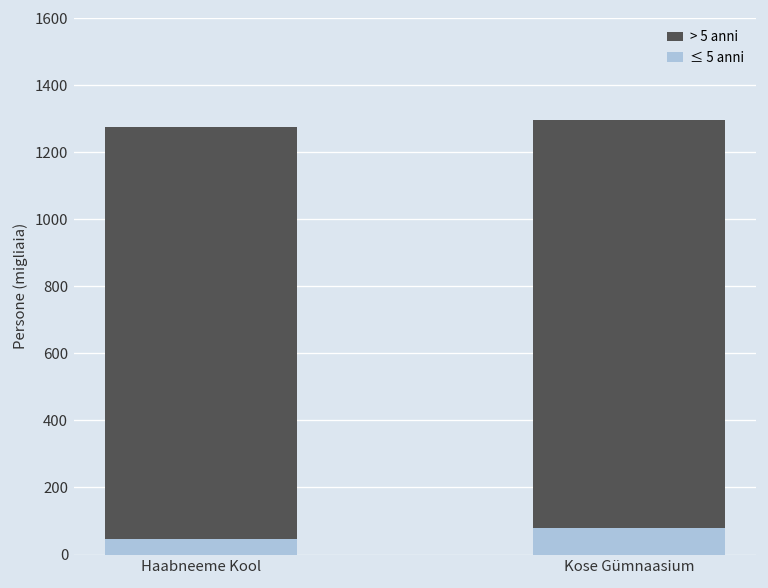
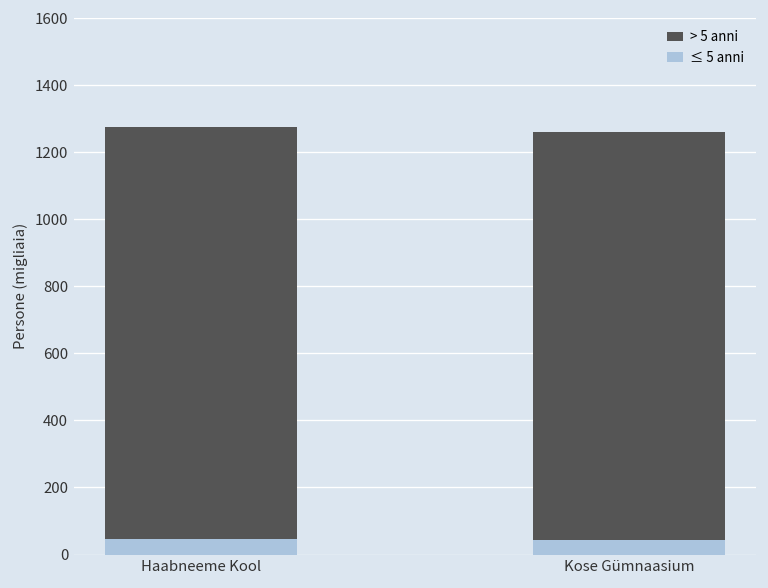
≤ 5 anni, Kose Gümnaasium: 80 -> 40
